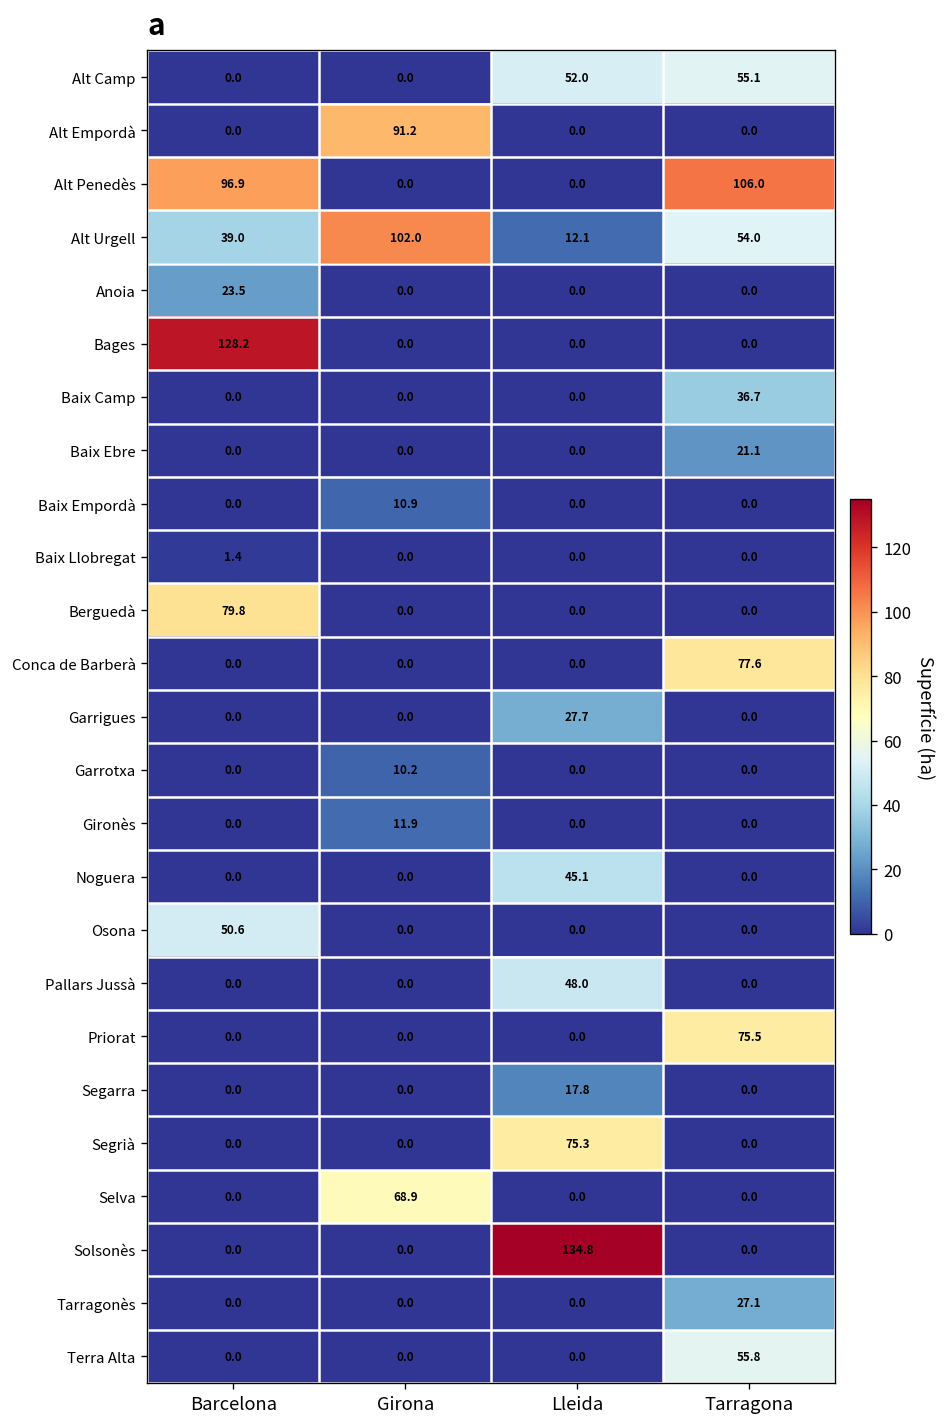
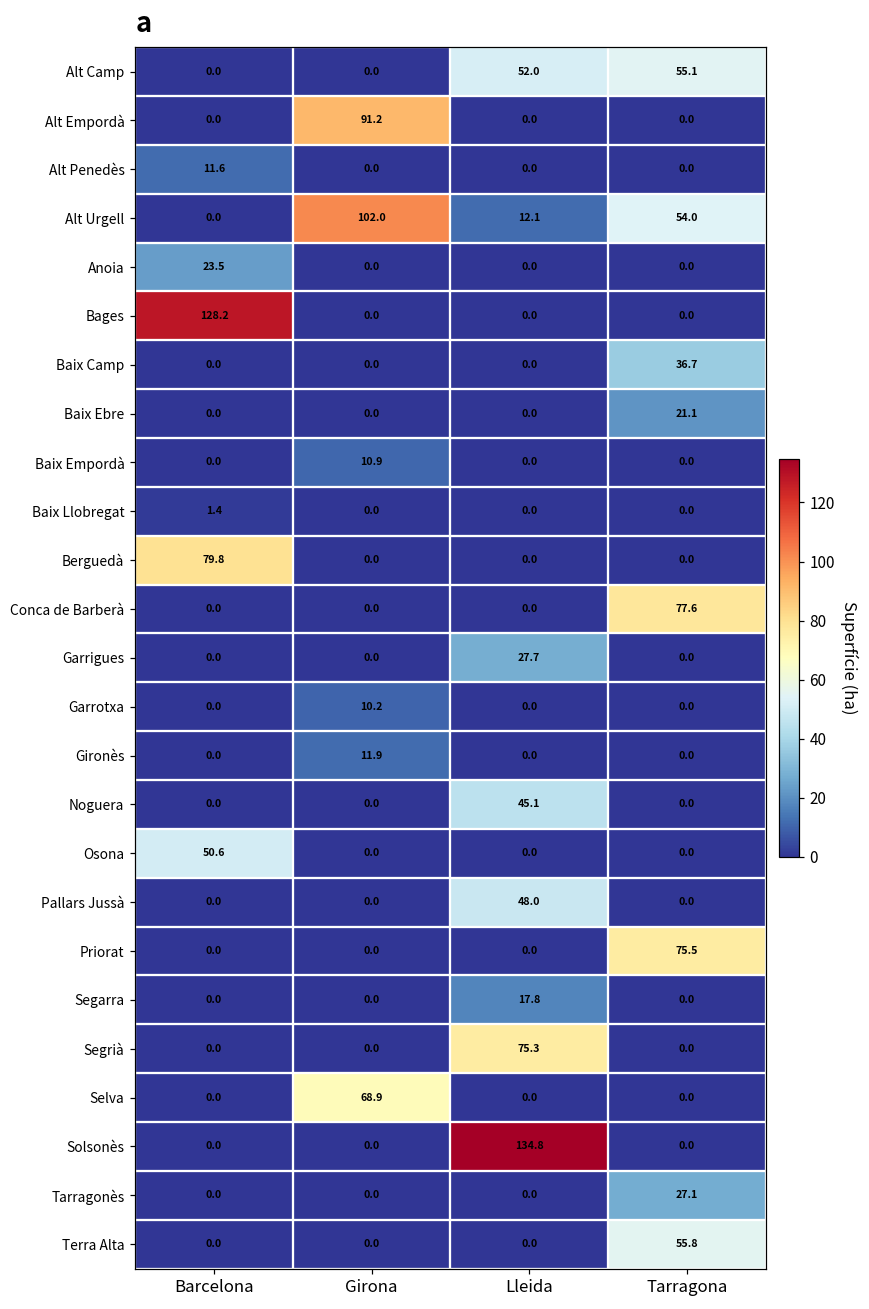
Alt Penedès, Barcelona: 96.9 -> 11.6
Alt Penedès, Tarragona: 106.0 -> 0.0
Alt Urgell, Barcelona: 39.0 -> 0.0
